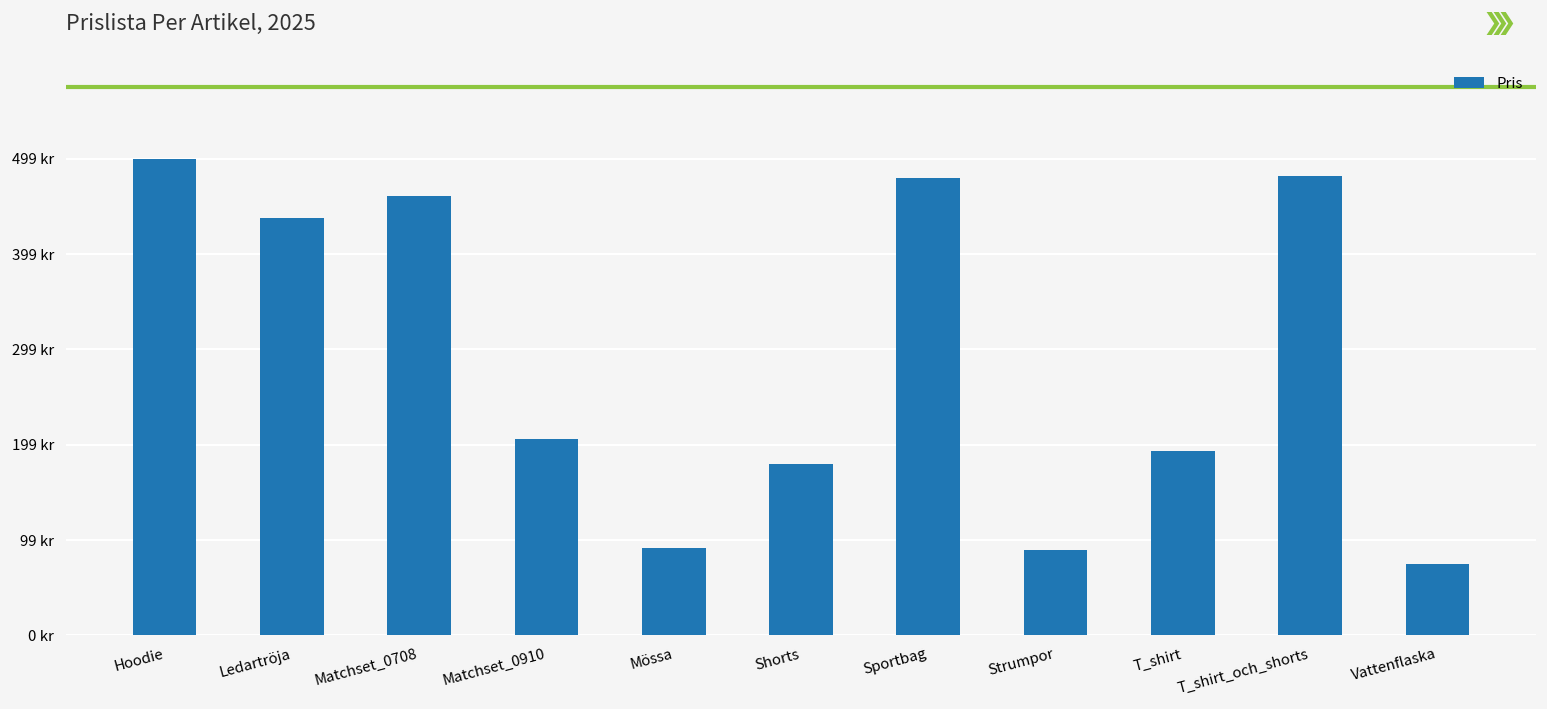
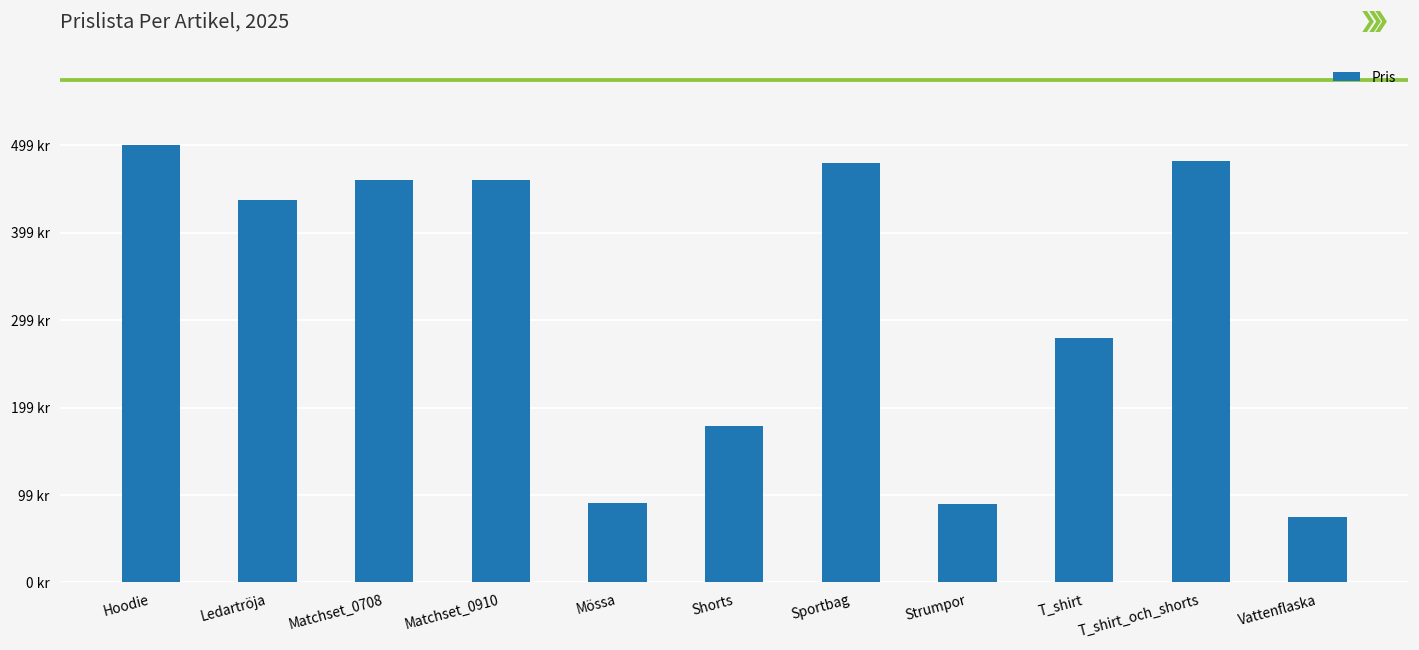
Matchset_0910: 210 kr -> 460 kr
T_shirt: 190 kr -> 280 kr
